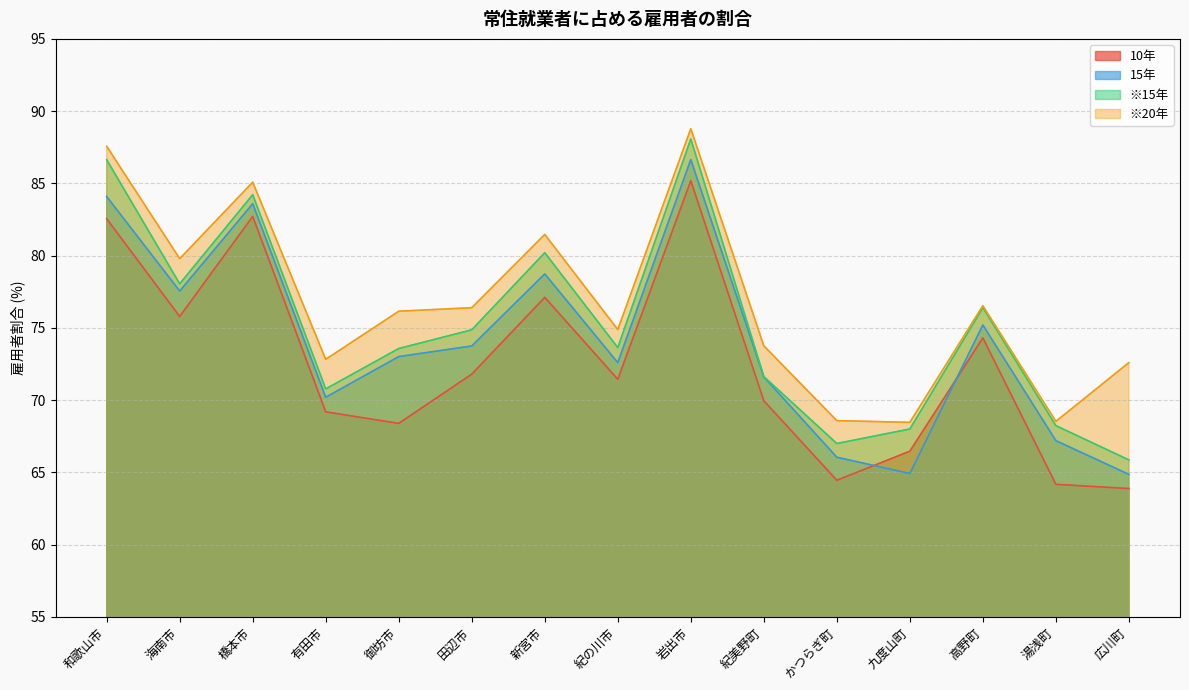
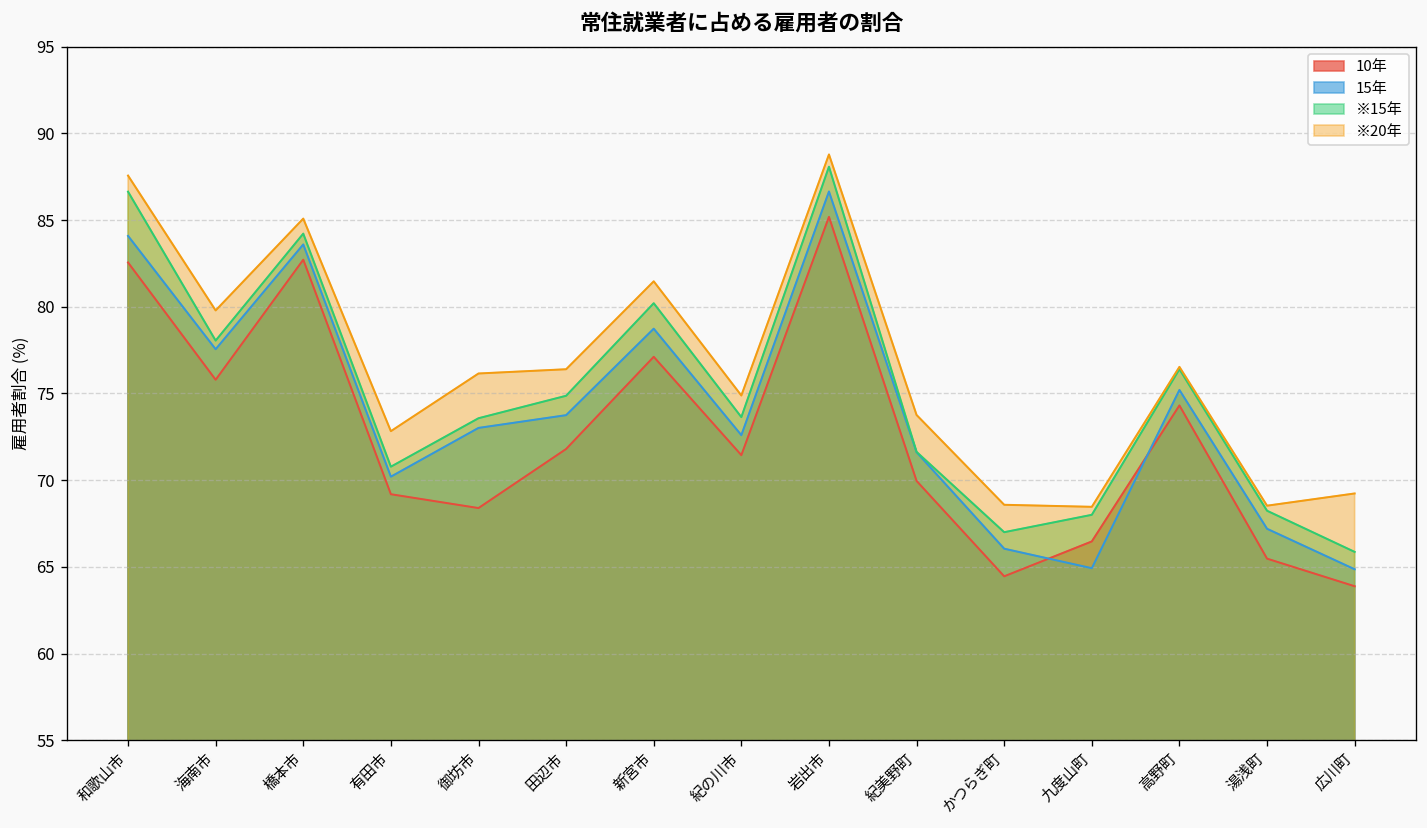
10年, 湯浅町: 64.2 -> 65.5
※20年, 広川町: 72.6 -> 69.2
